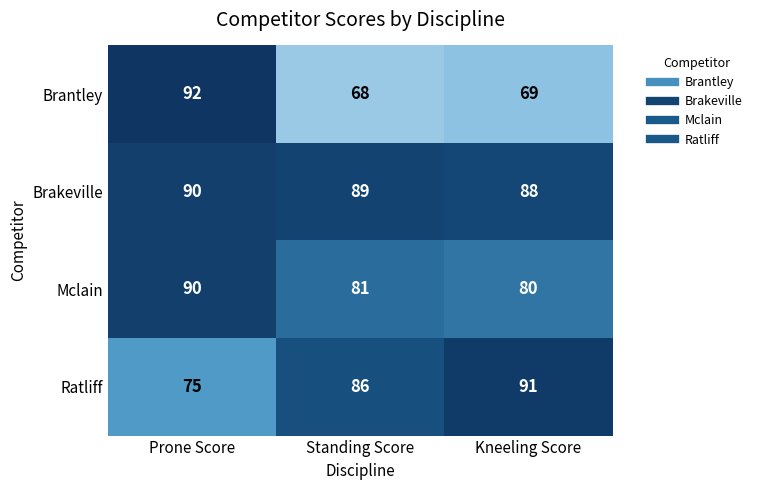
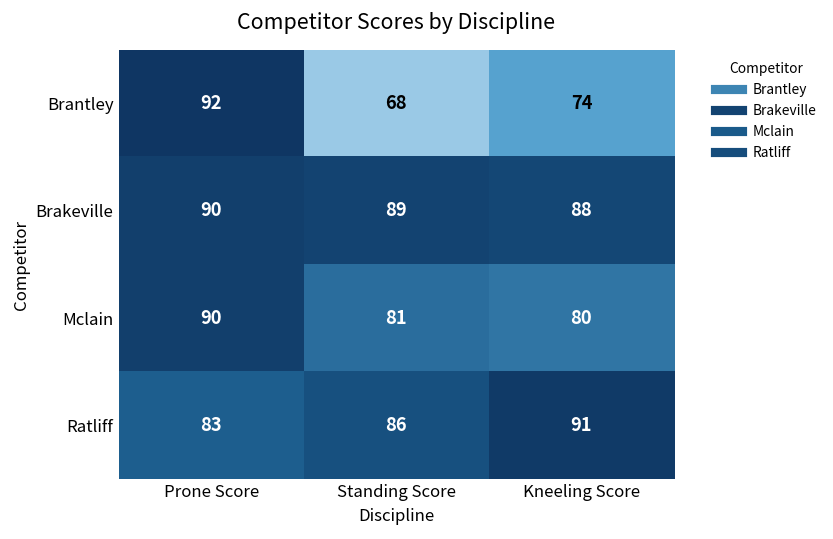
Brantley, Kneeling Score: 69 -> 74
Ratliff, Prone Score: 75 -> 83
